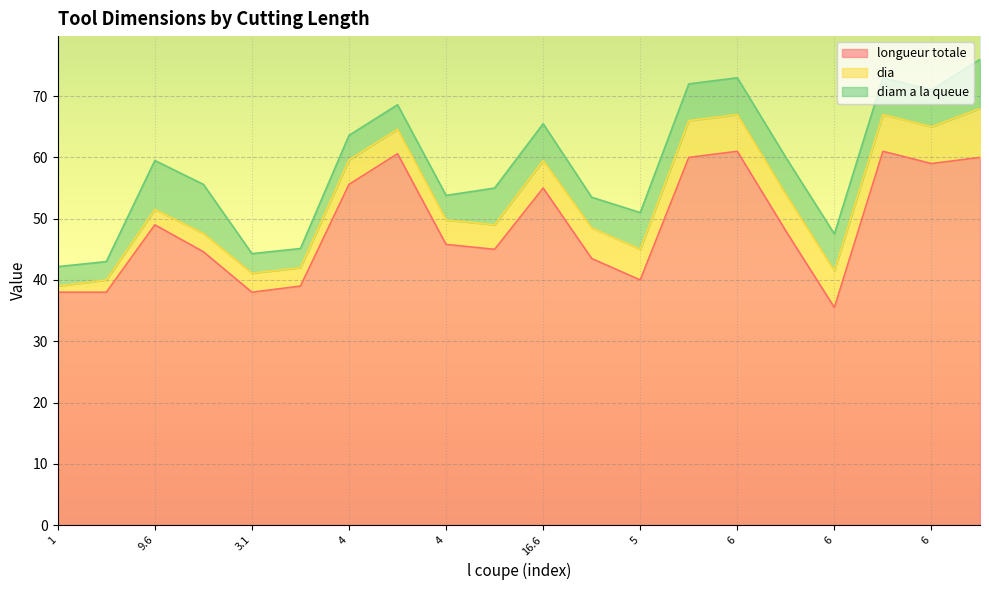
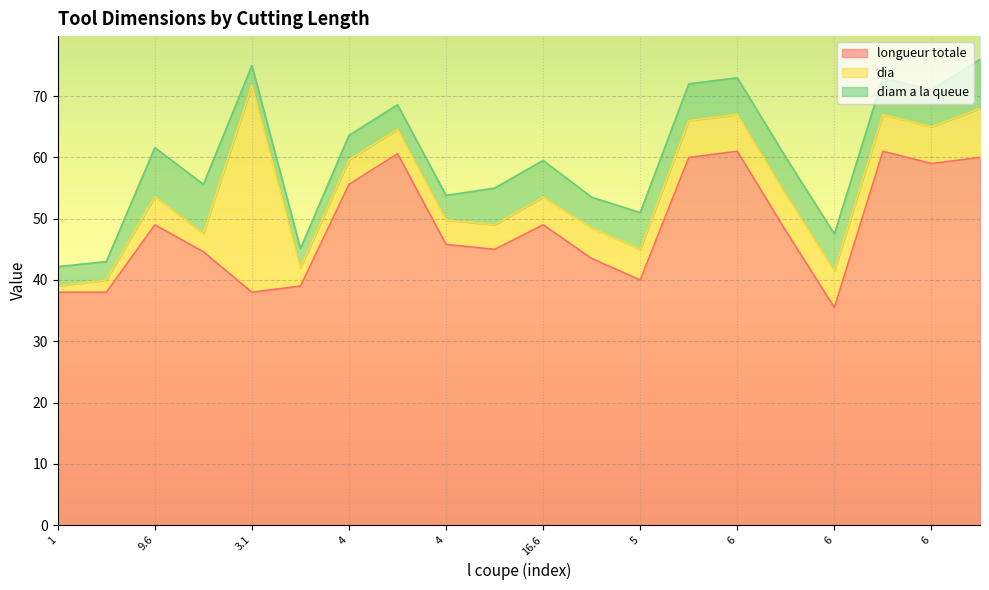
dia, 9.6: 3 -> 5
dia, 3.1: 3 -> 34
longueur totale, 16.6: 55 -> 49
